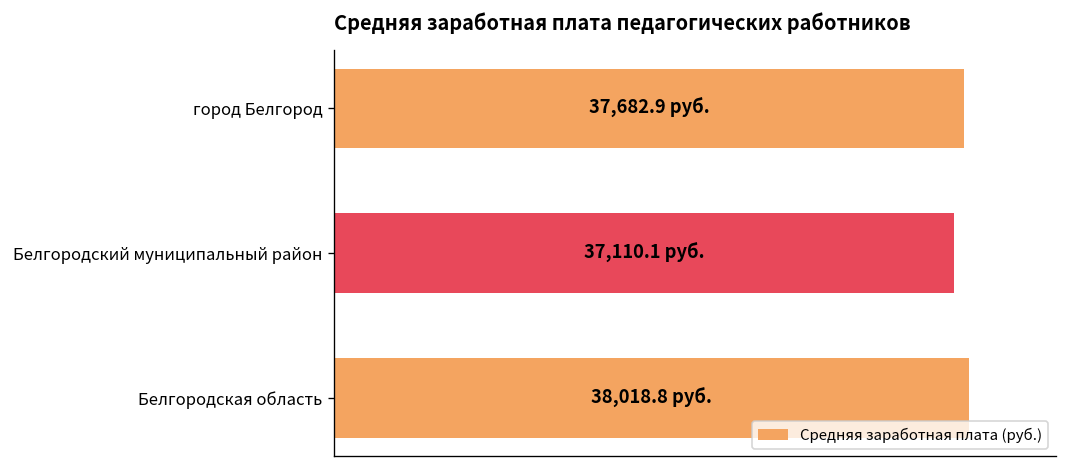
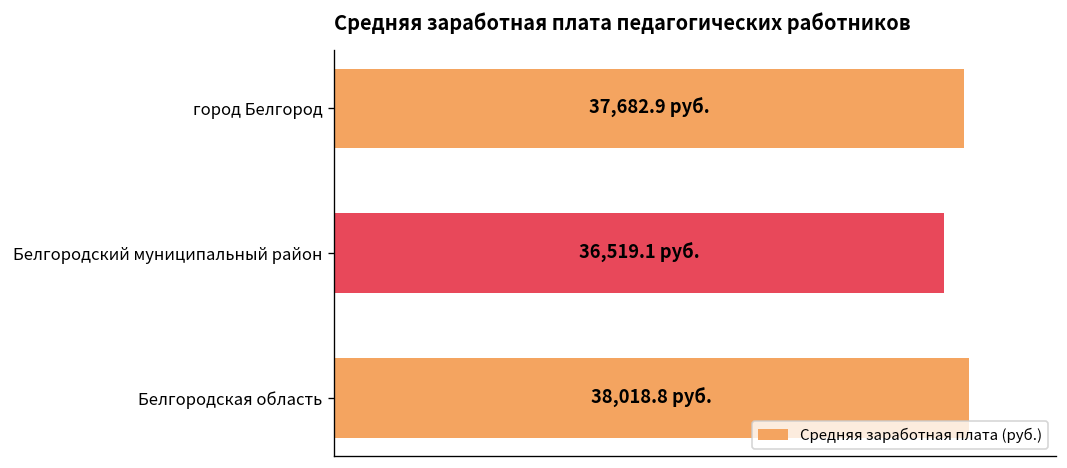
Белгородский муниципальный район: 37,110.1 -> 36,519.1
